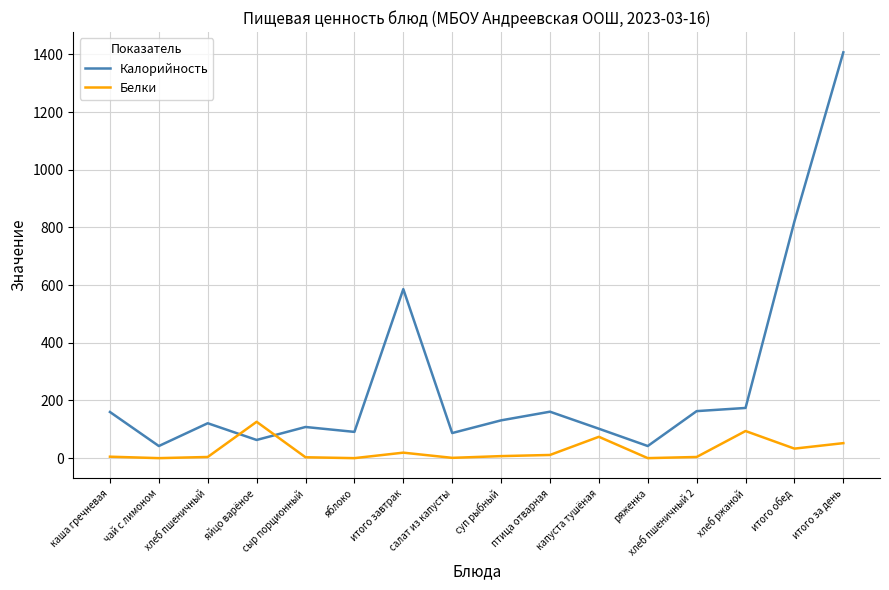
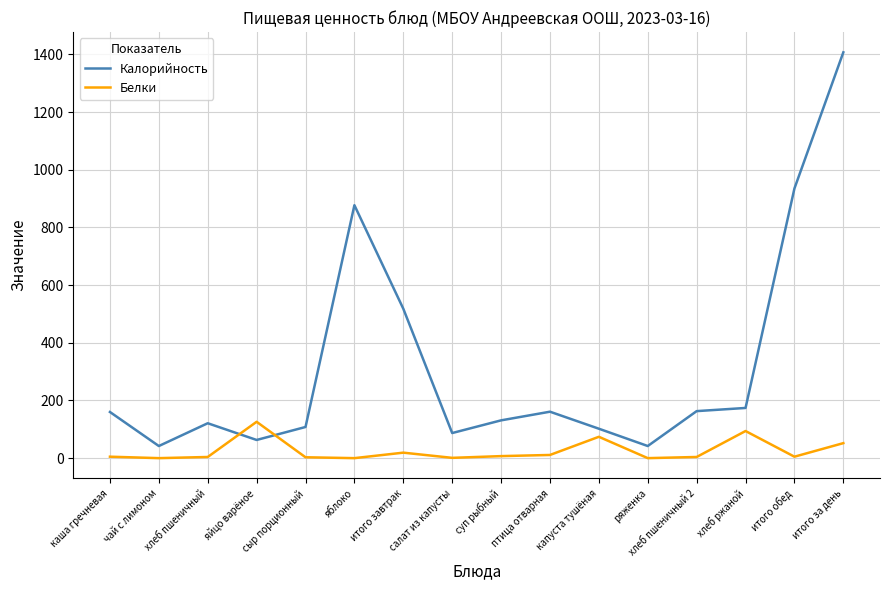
Калорийность, яблоко: 90 -> 880
Калорийность, итого завтрак: 590 -> 520
Калорийность, итого обед: 820 -> 940
Белки, итого обед: 30 -> 10
